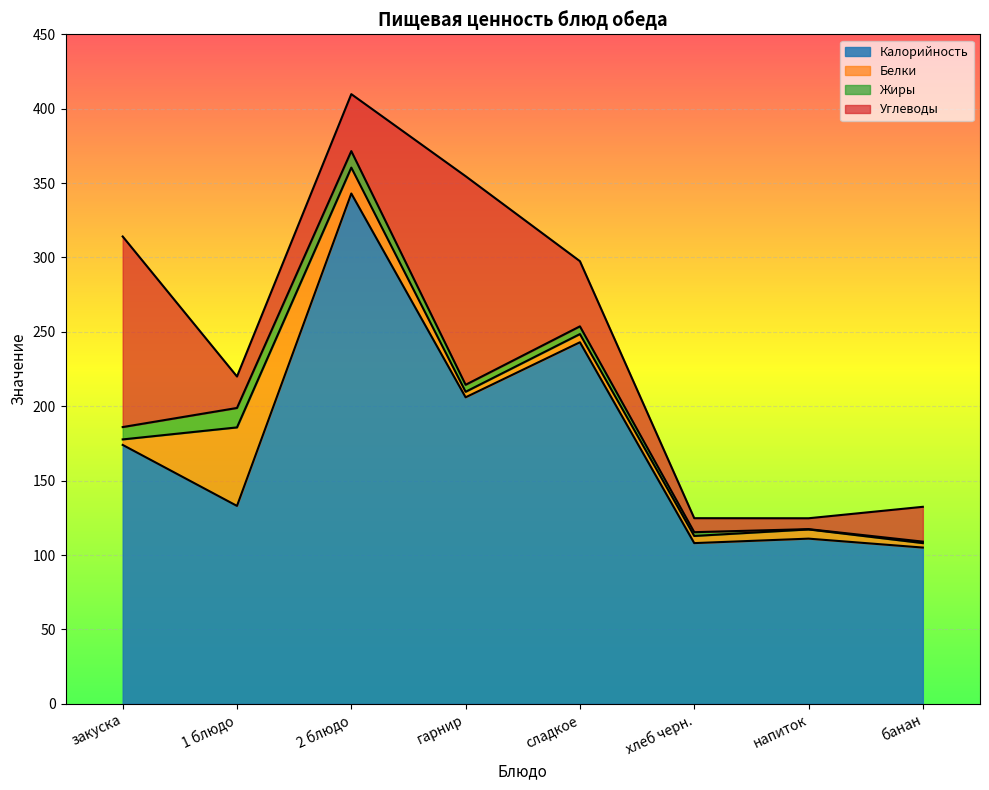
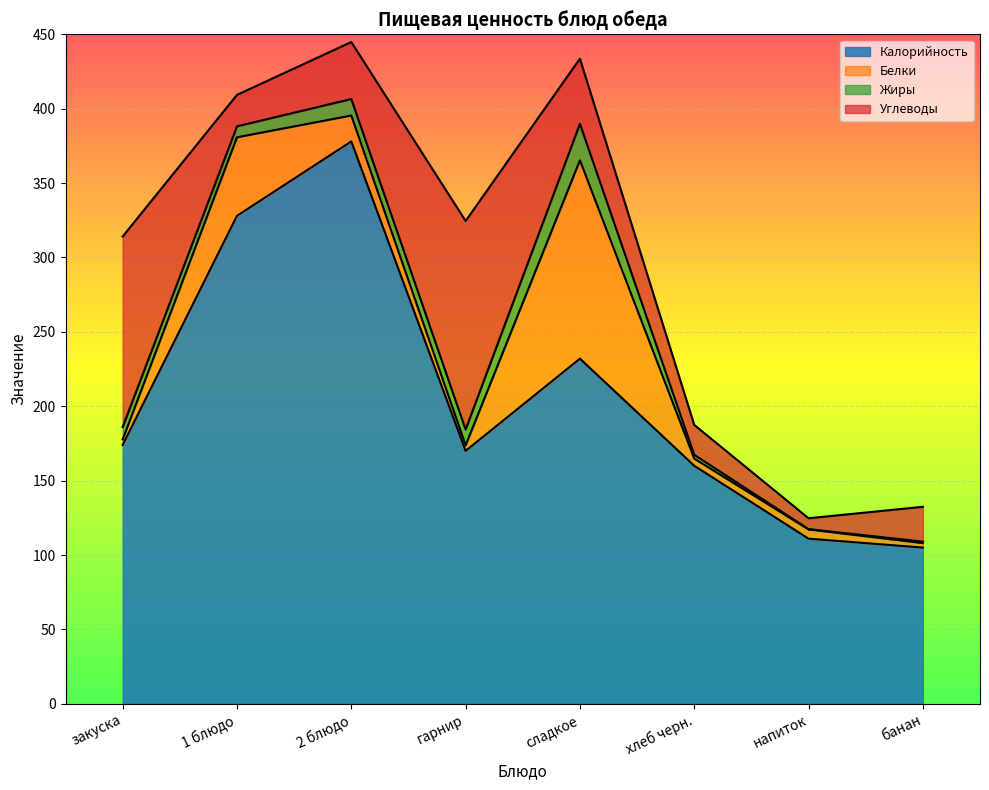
Калорийность, 1 блюдо: 133 -> 328
Жиры, 1 блюдо: 13 -> 7
Калорийность, 2 блюдо: 343 -> 378
Калорийность, гарнир: 206 -> 170
Жиры, гарнир: 5 -> 11
Калорийность, сладкое: 243 -> 232
Белки, сладкое: 6 -> 133
Жиры, сладкое: 5 -> 25
Калорийность, хлеб черн.: 108 -> 160
Углеводы, хлеб черн.: 9 -> 20
